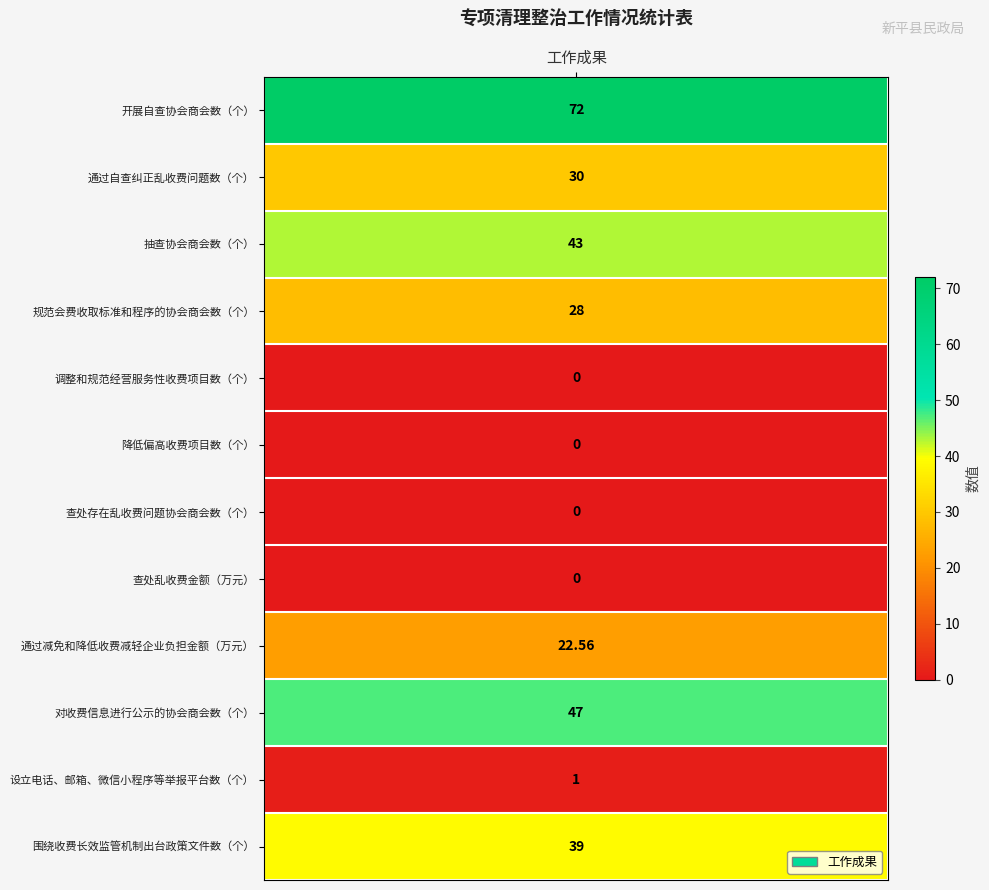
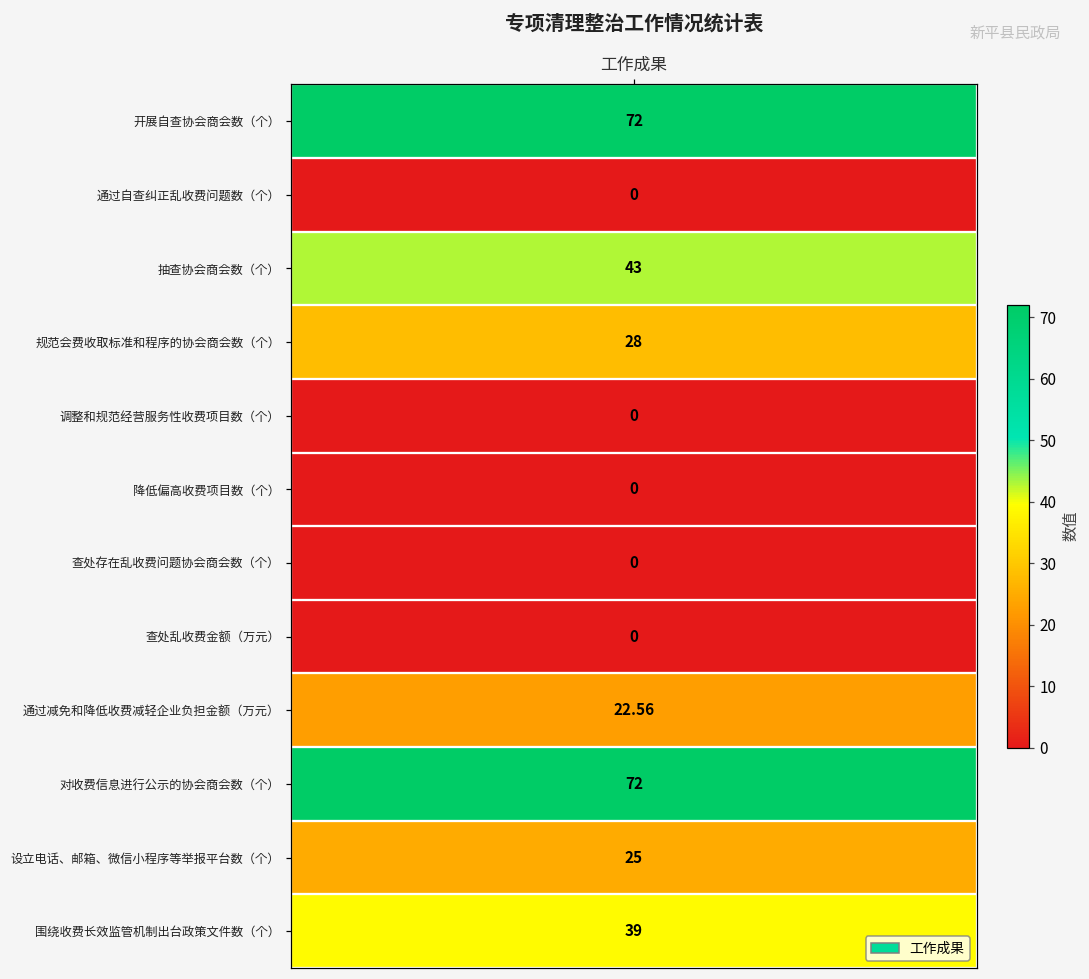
通过自查纠正乱收费问题数（个）, 工作成果: 30 -> 0
对收费信息进行公示的协会商会数（个）, 工作成果: 47 -> 72
设立电话、邮箱、微信小程序等举报平台数（个）, 工作成果: 1 -> 25
